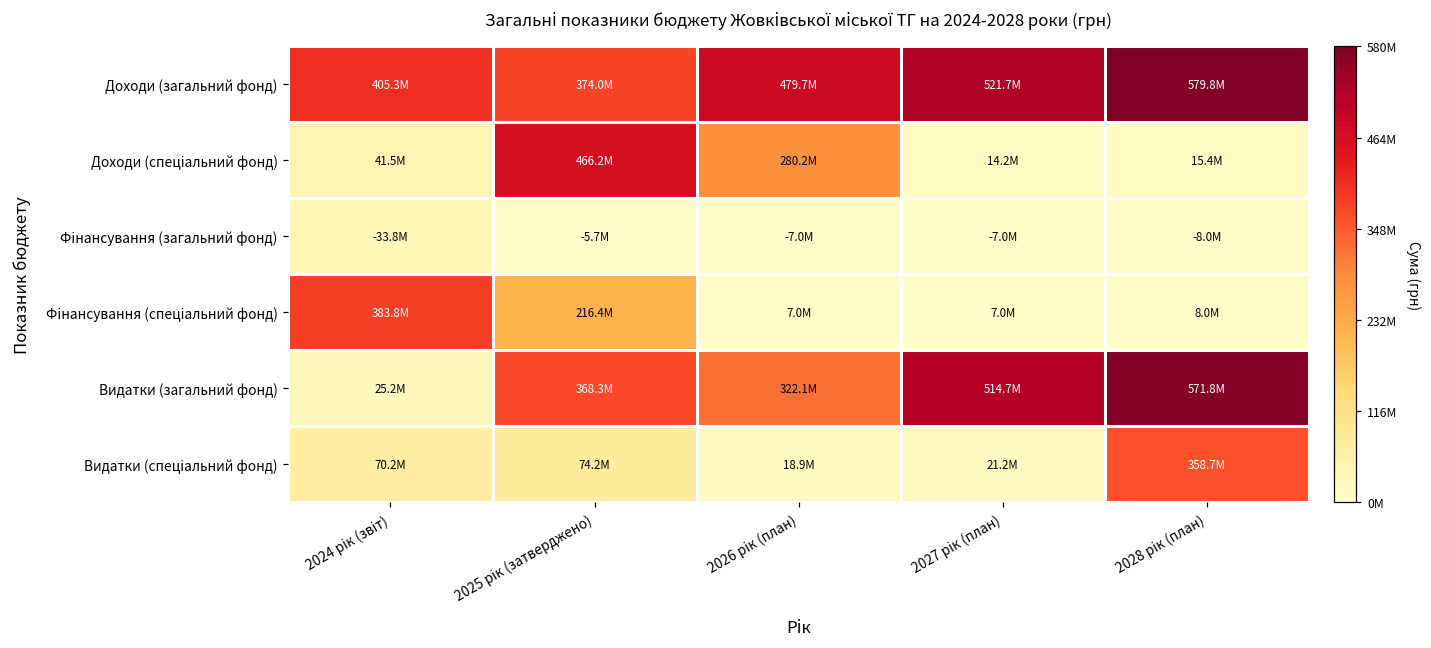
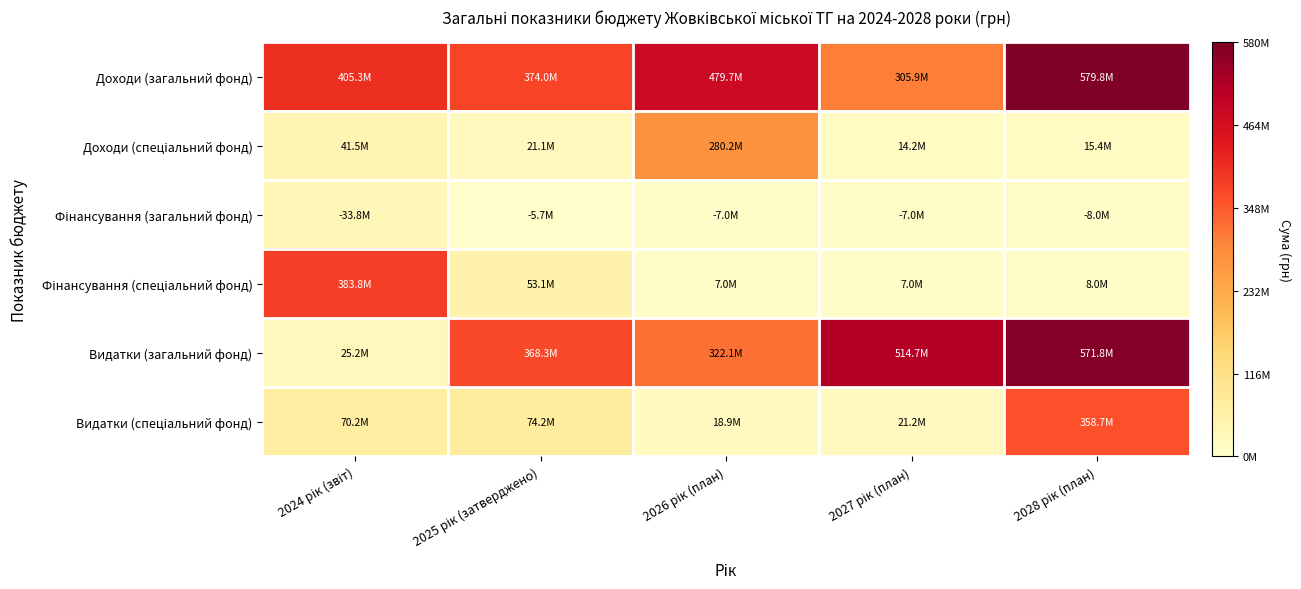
Доходи (загальний фонд), 2027 рік (план): 521.7M -> 305.9M
Доходи (спеціальний фонд), 2025 рік (затверджено): 466.2M -> 21.1M
Фінансування (спеціальний фонд), 2025 рік (затверджено): 216.4M -> 53.1M
